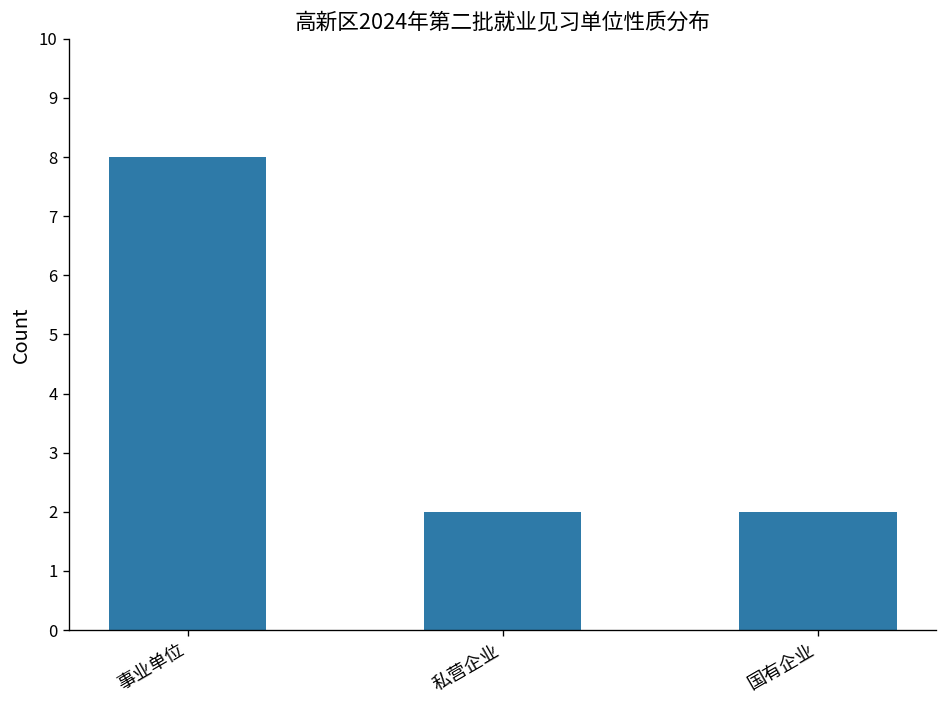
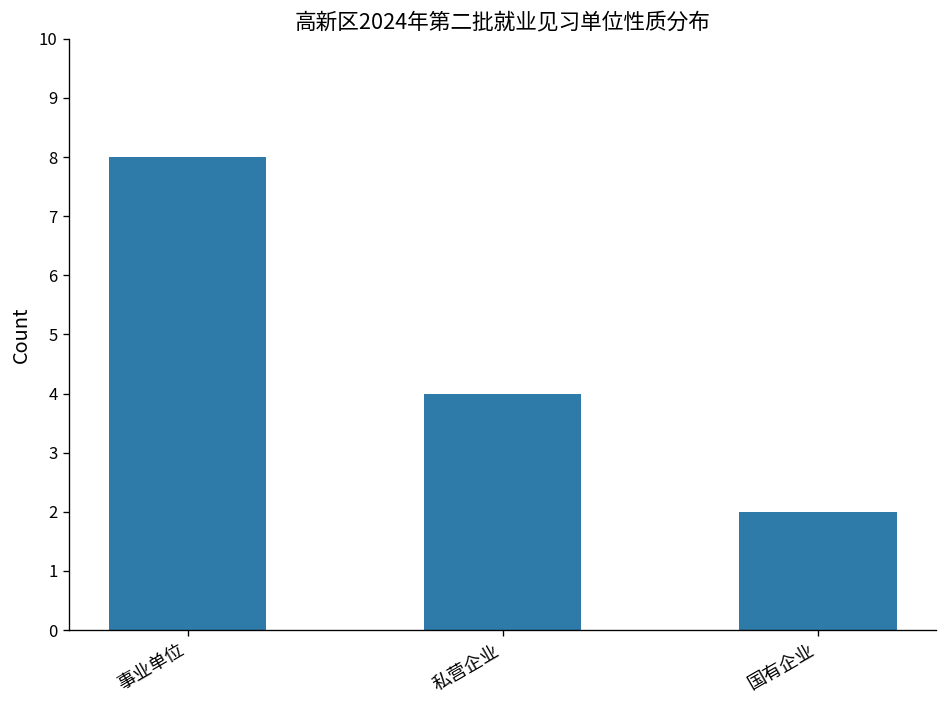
私营企业: 2 -> 4
